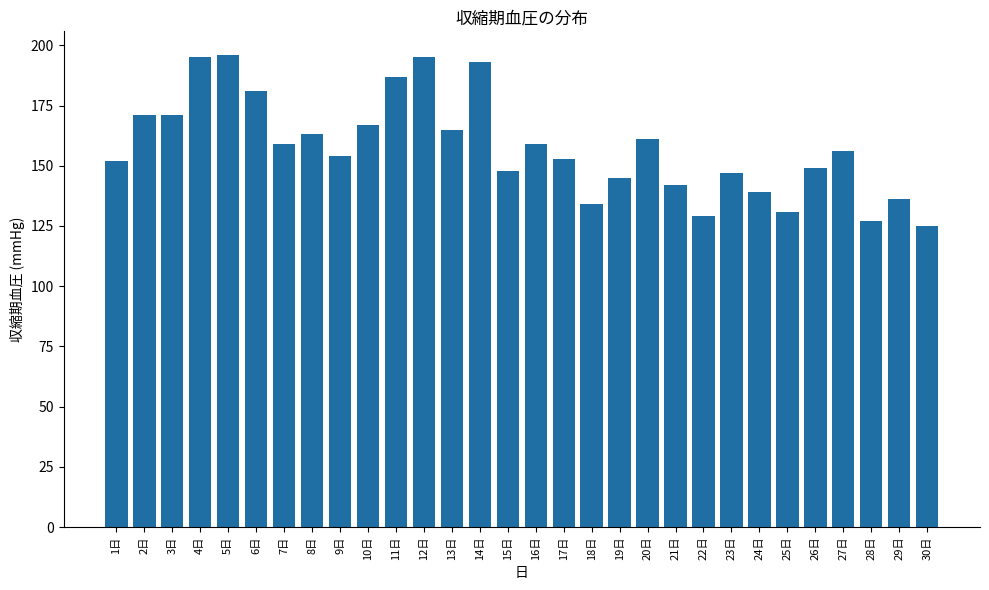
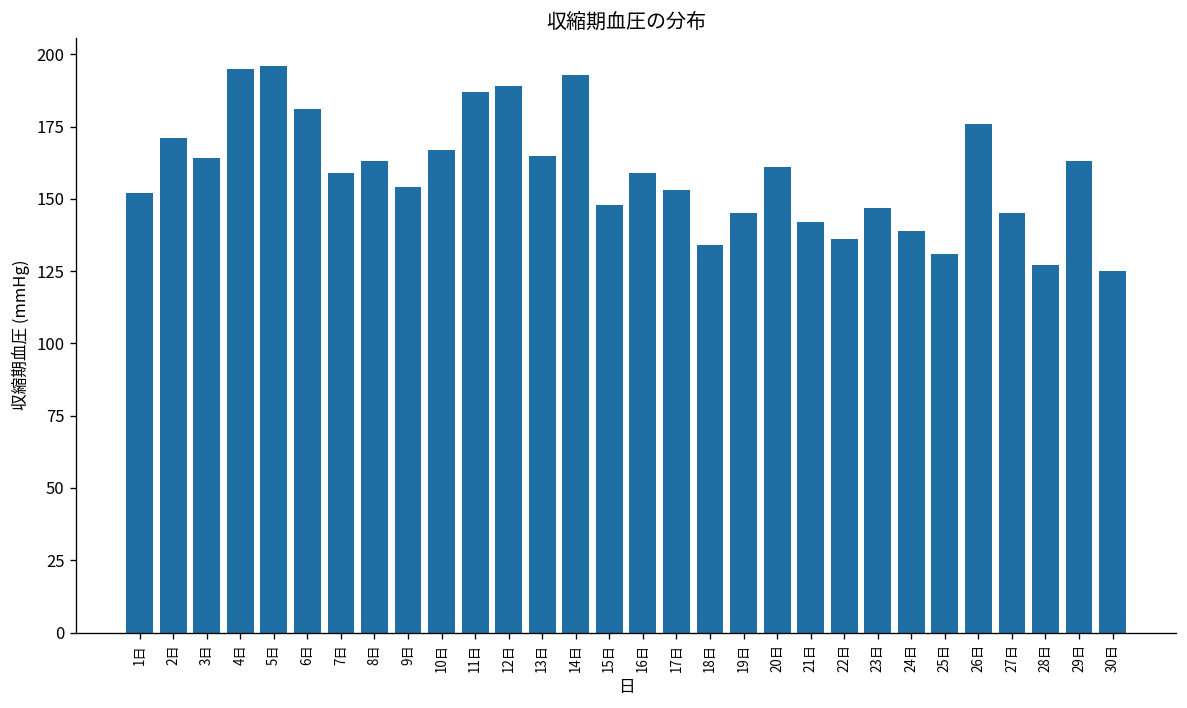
3日: 171 -> 164
12日: 195 -> 189
22日: 129 -> 136
26日: 149 -> 176
27日: 156 -> 145
29日: 136 -> 163
